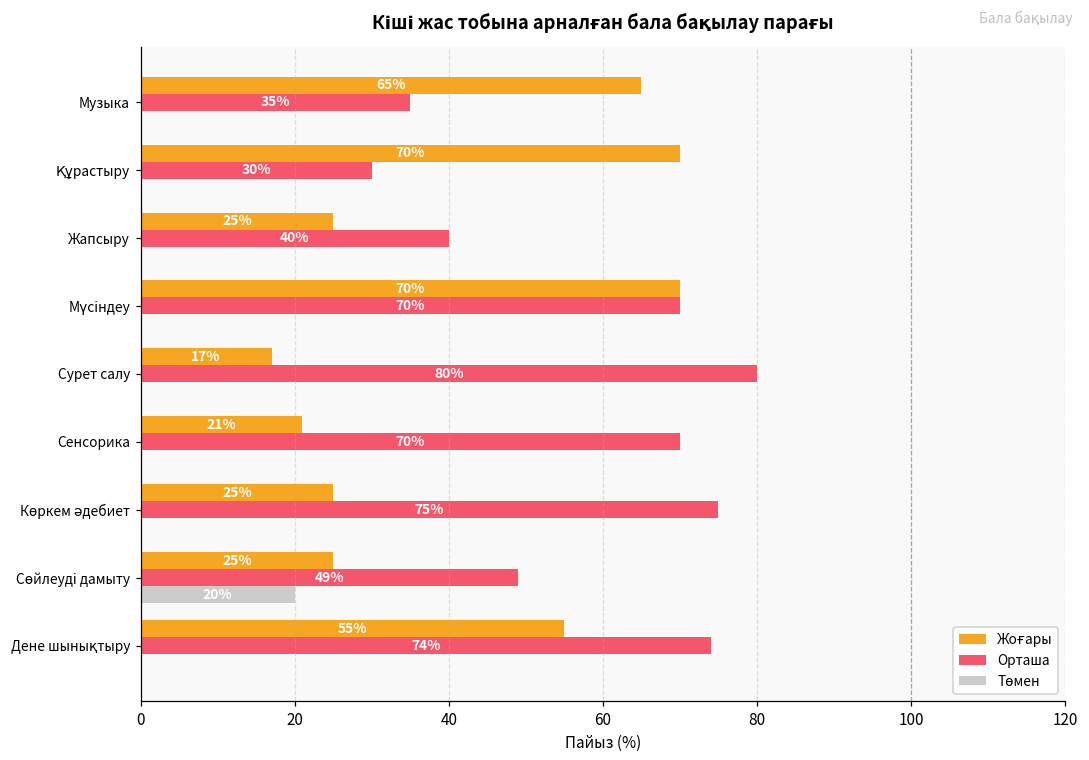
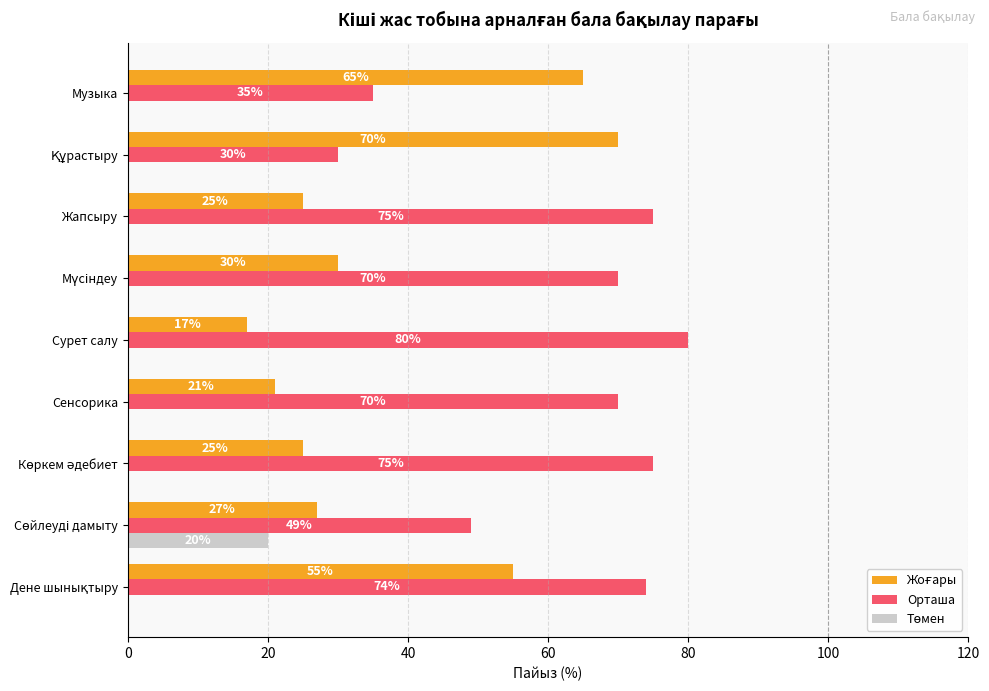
Орташа, Жапсыру: 40% -> 75%
Жоғары, Мүсіндеу: 70% -> 30%
Жоғары, Сөйлеуді дамыту: 25% -> 27%
